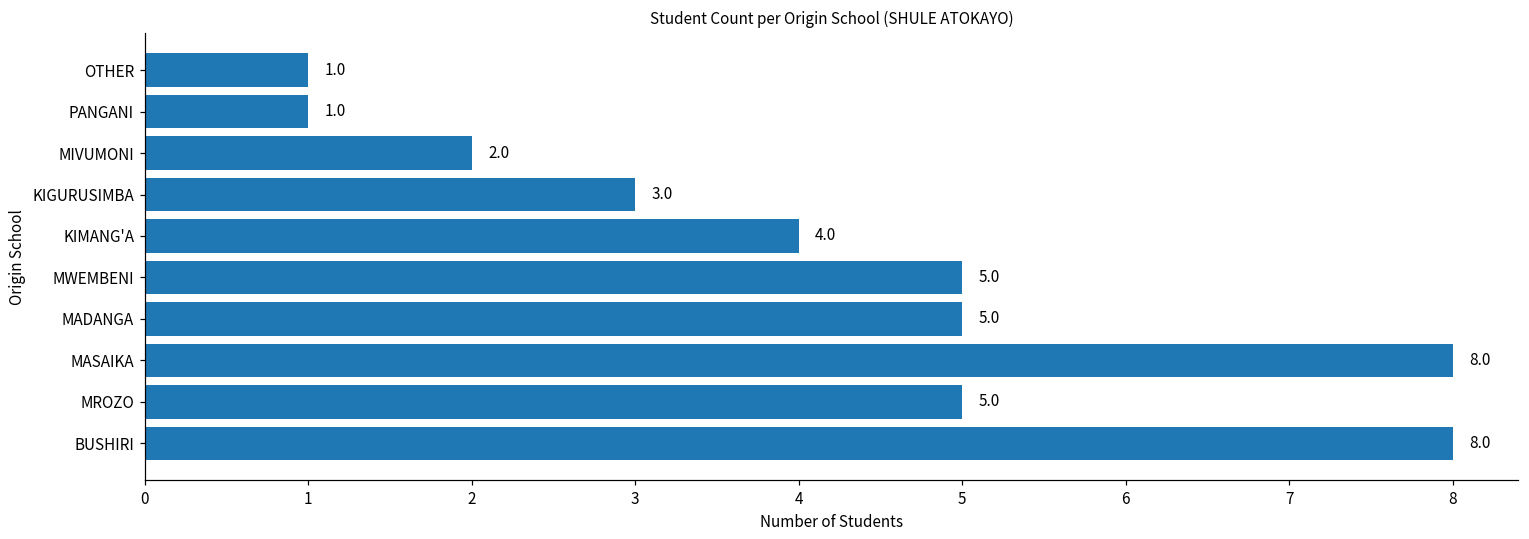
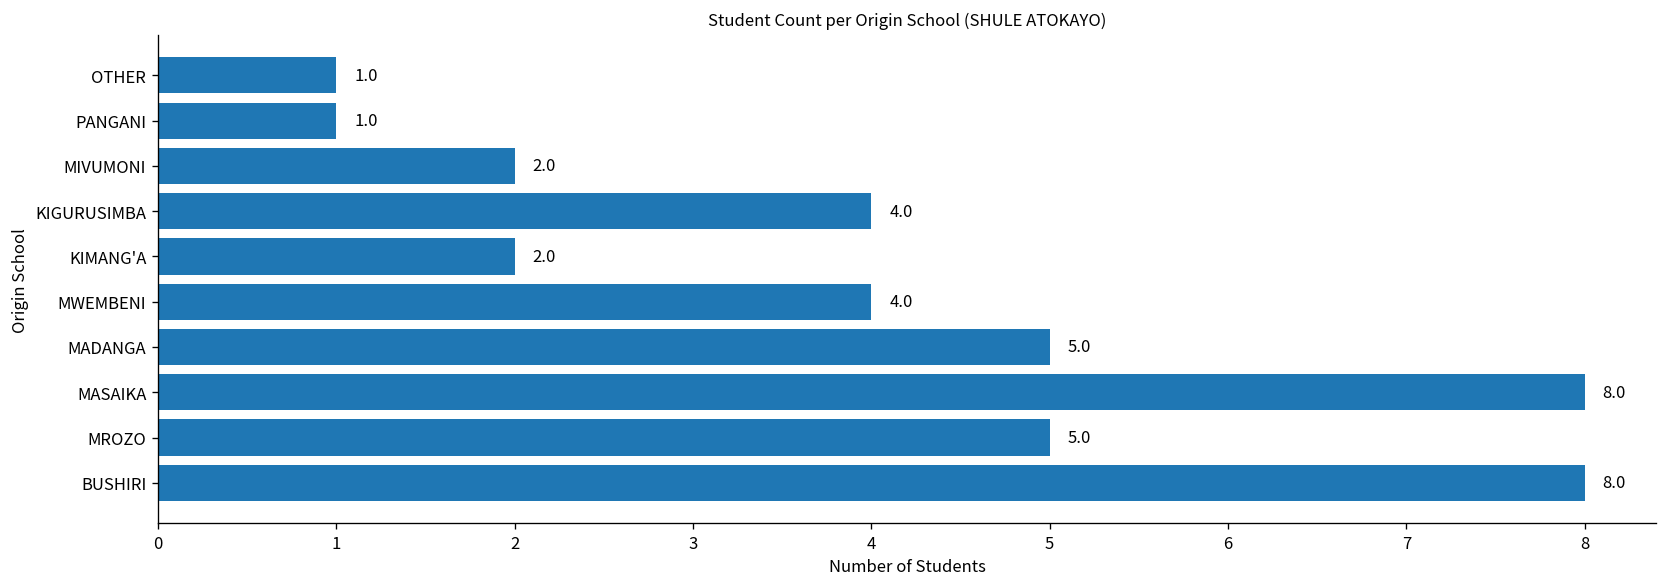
KIGURUSIMBA: 3.0 -> 4.0
KIMANG'A: 4.0 -> 2.0
MWEMBENI: 5.0 -> 4.0
